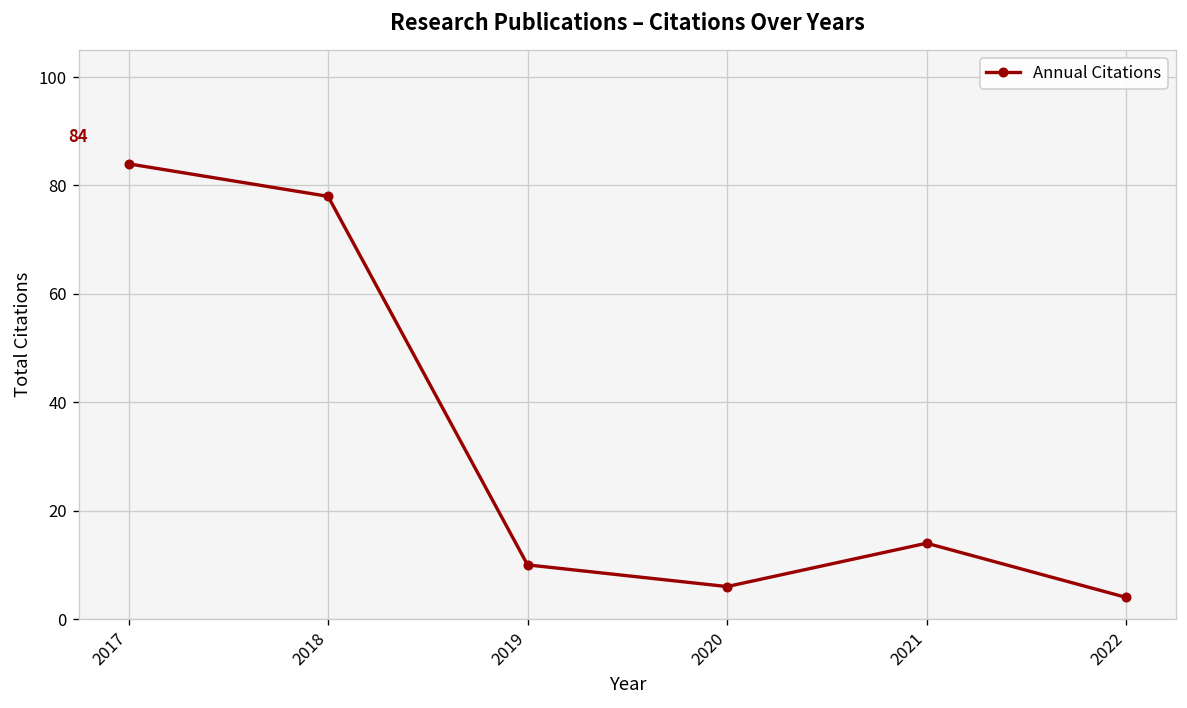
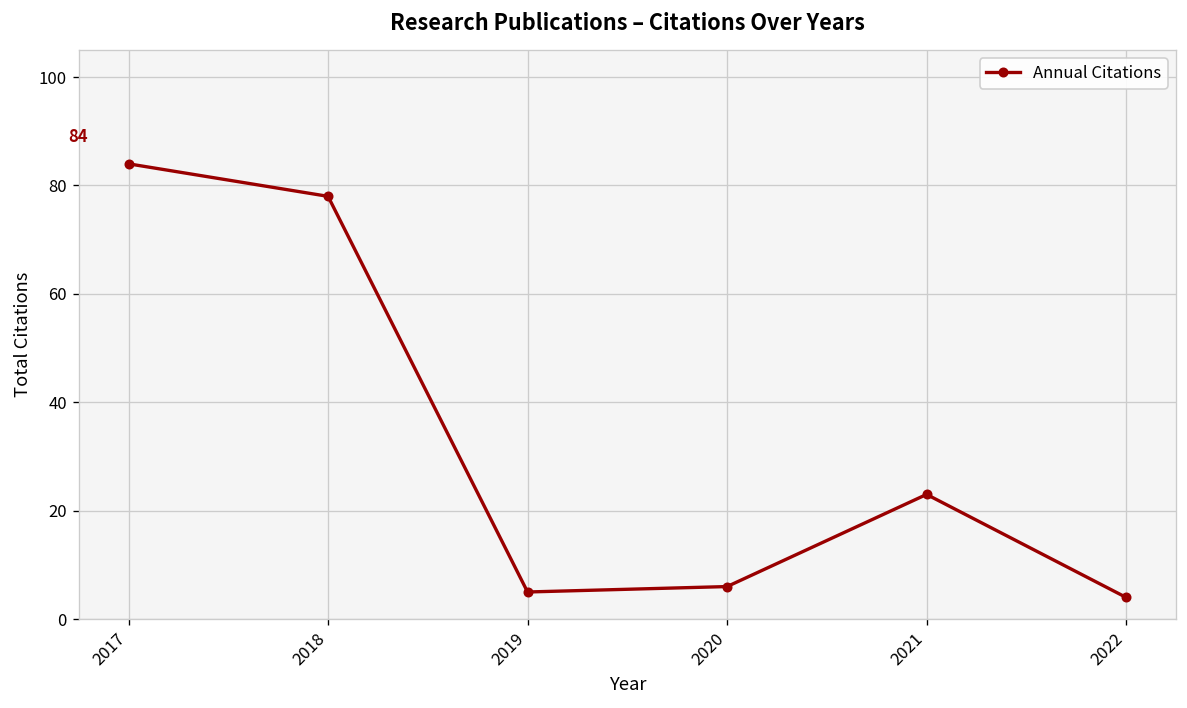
2019: 10 -> 5
2021: 14 -> 23
